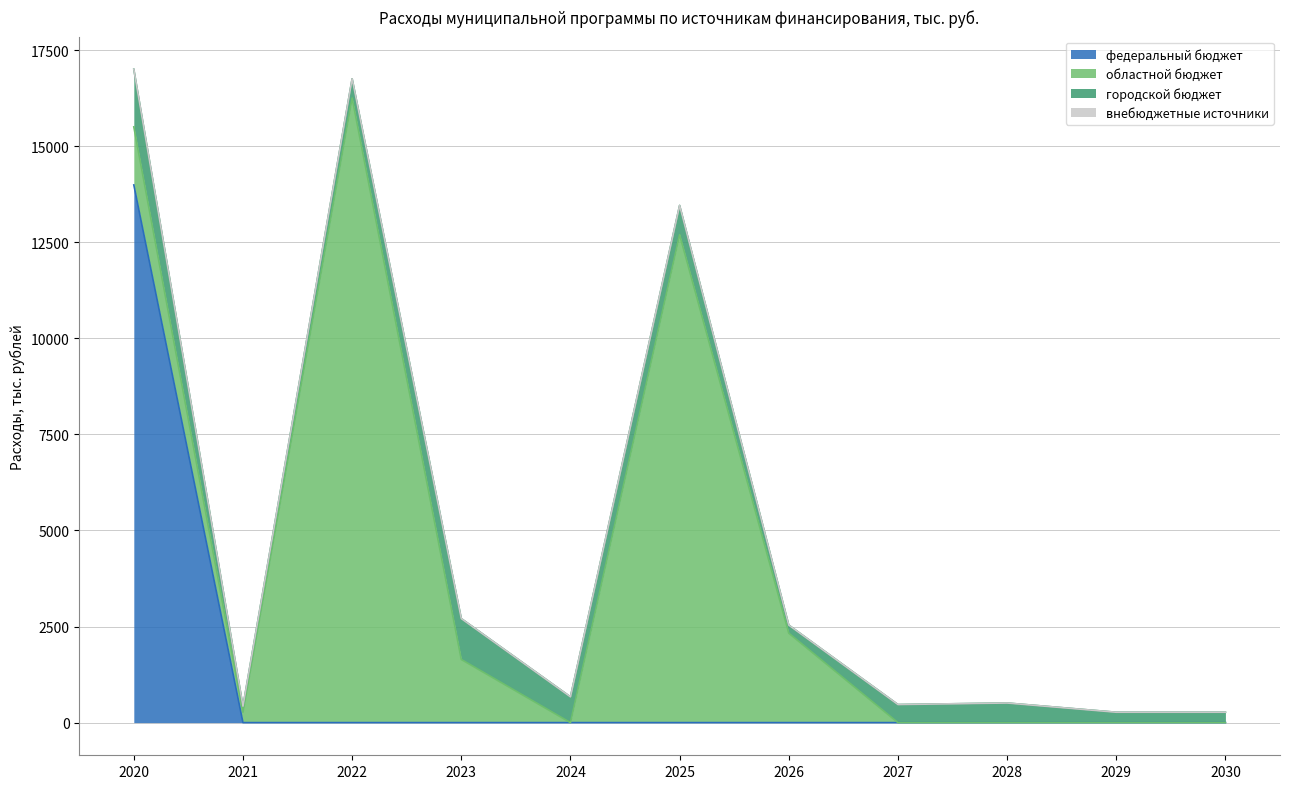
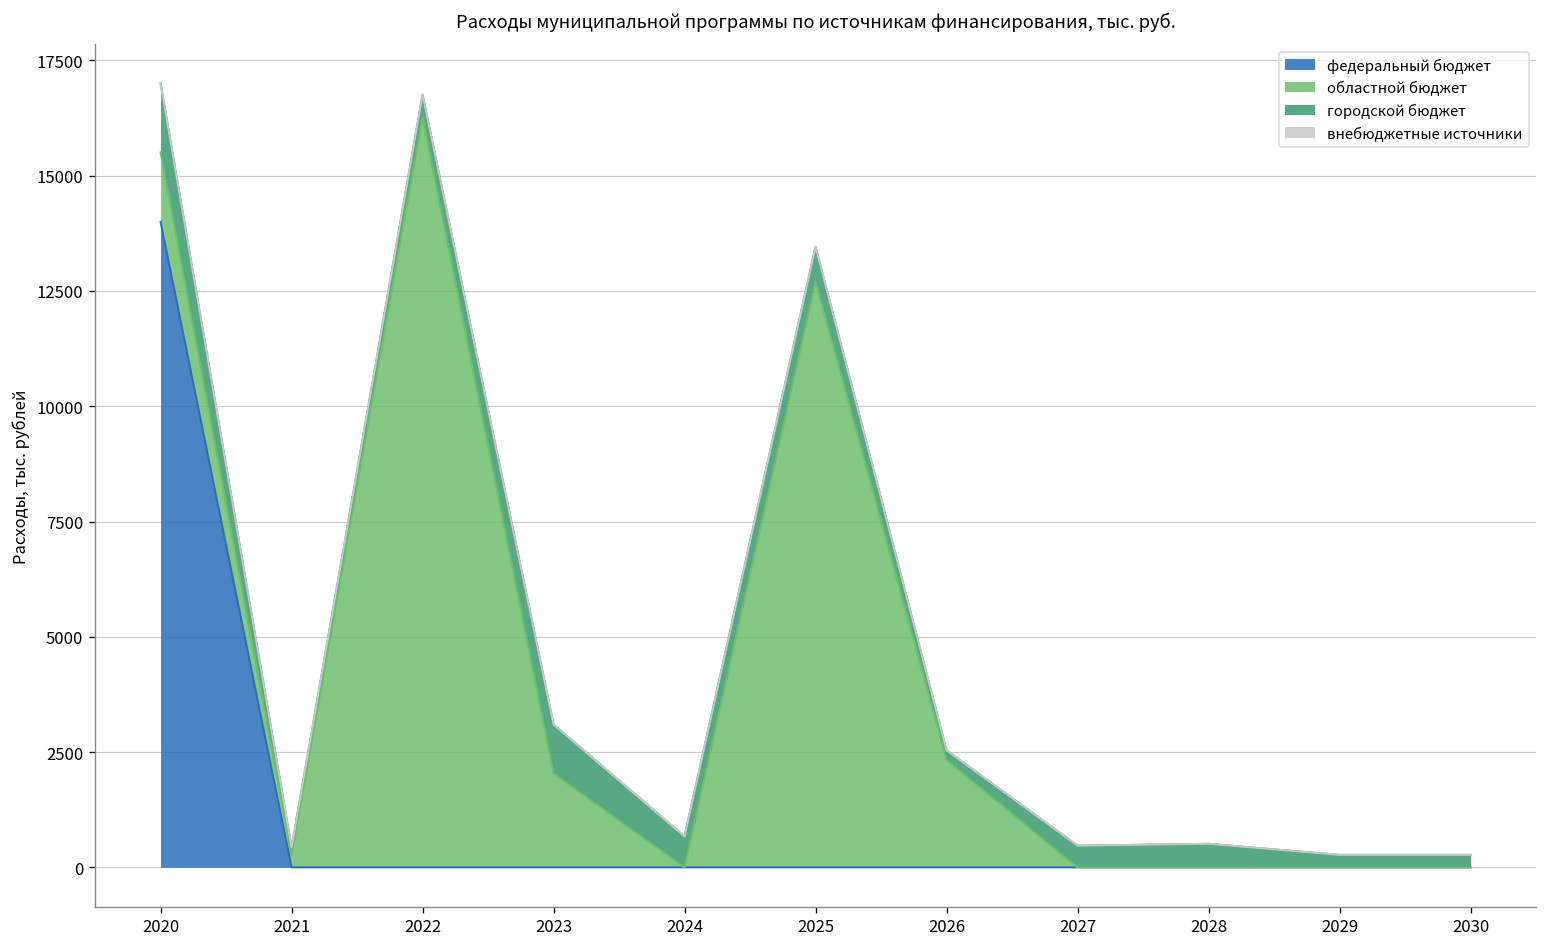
областной бюджет, 2023: 1600 -> 2000
